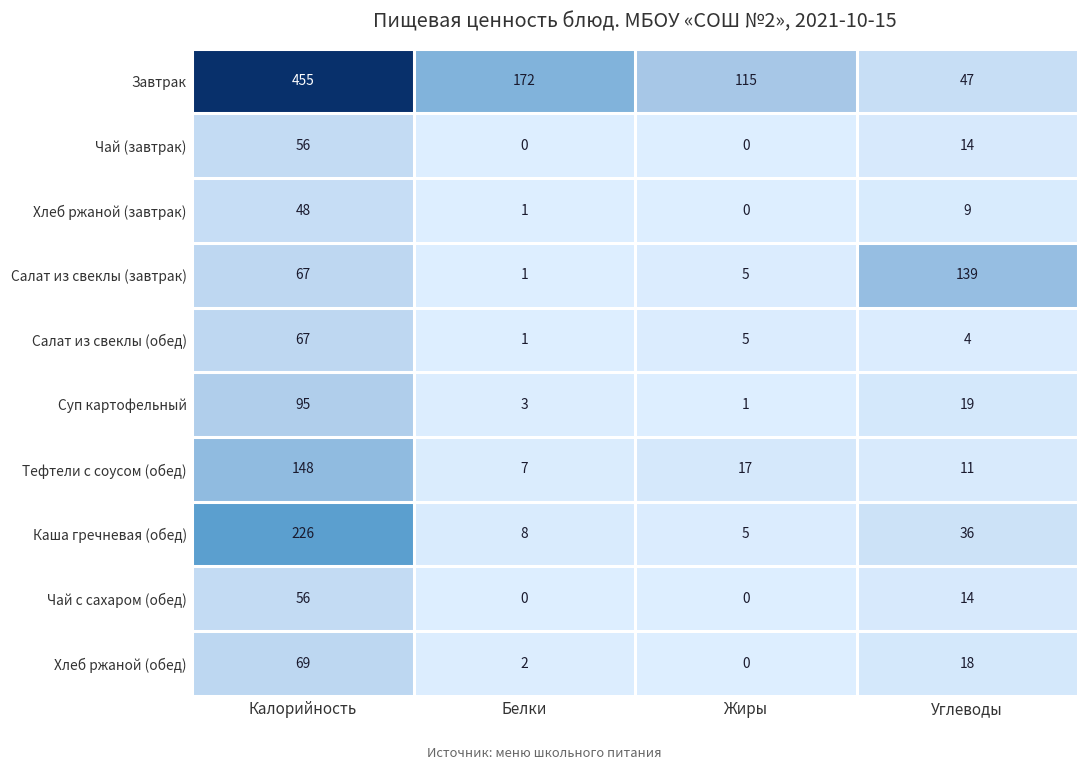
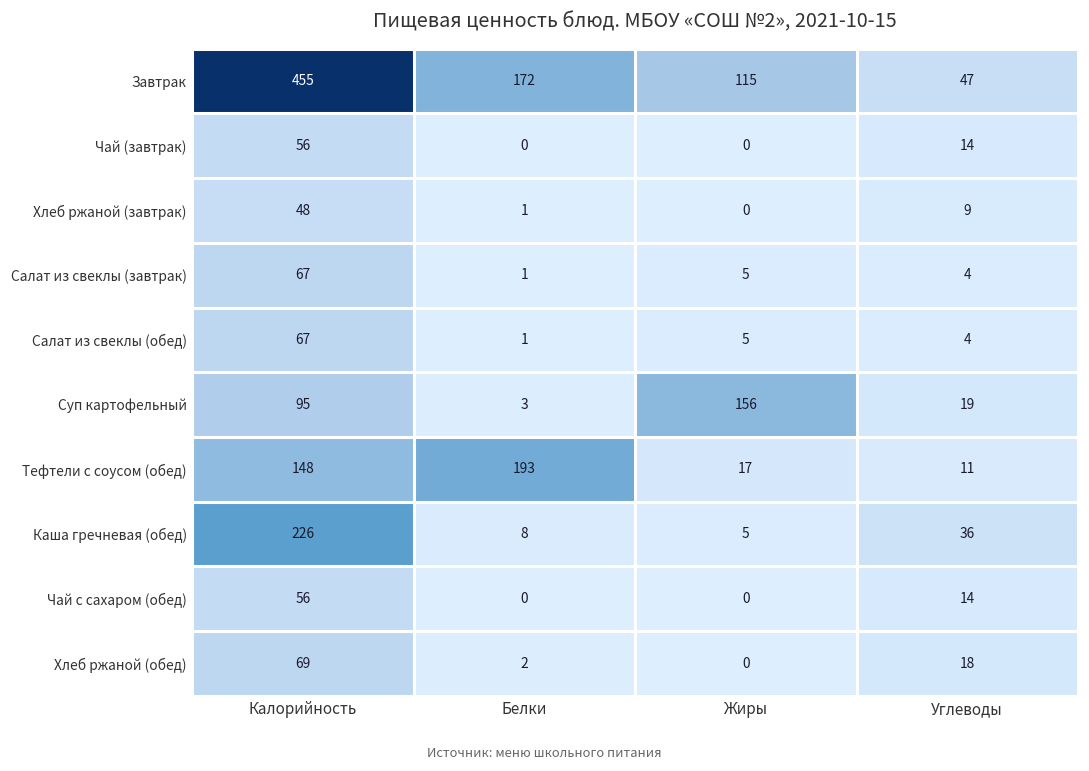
Салат из свеклы (завтрак), Углеводы: 139 -> 4
Суп картофельный, Жиры: 1 -> 156
Тефтели с соусом (обед), Белки: 7 -> 193
